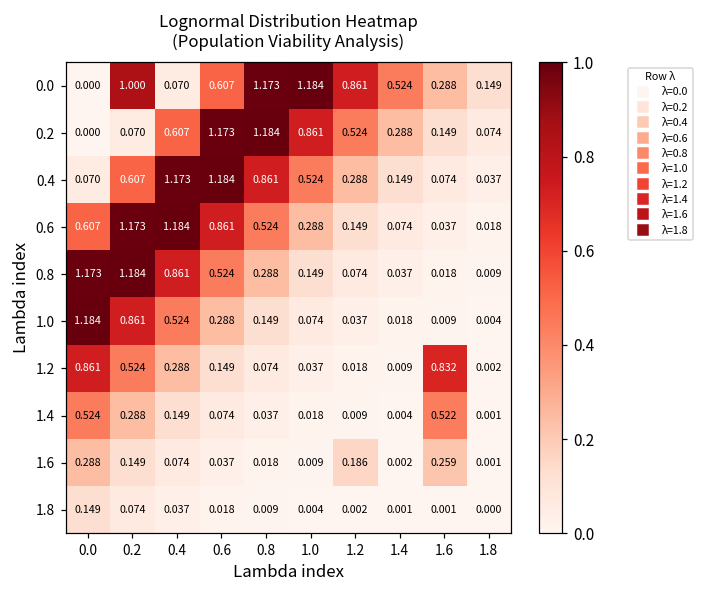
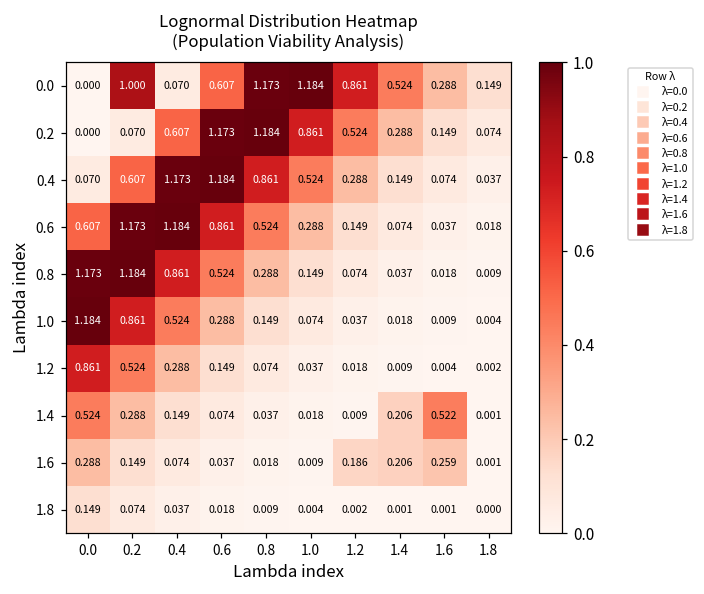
1.2, 1.6: 0.832 -> 0.004
1.4, 1.4: 0.004 -> 0.206
1.6, 1.4: 0.002 -> 0.206
